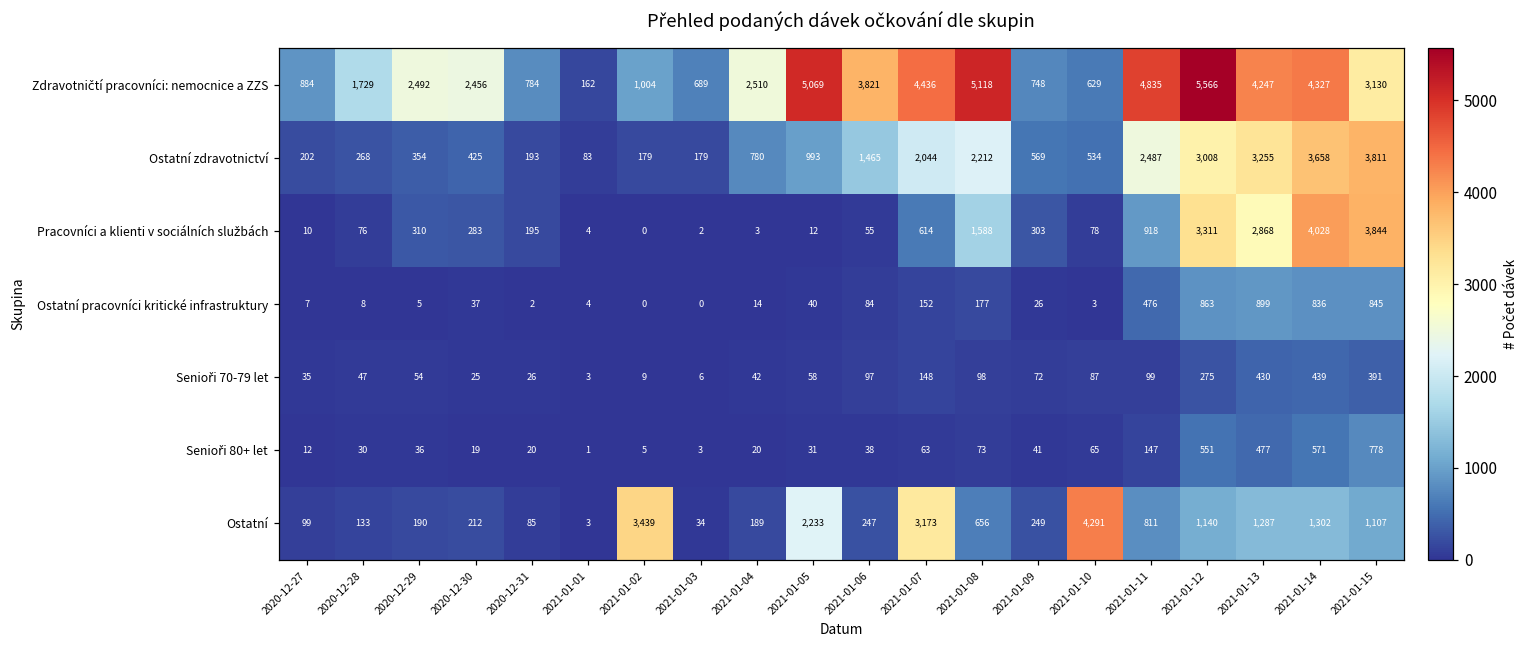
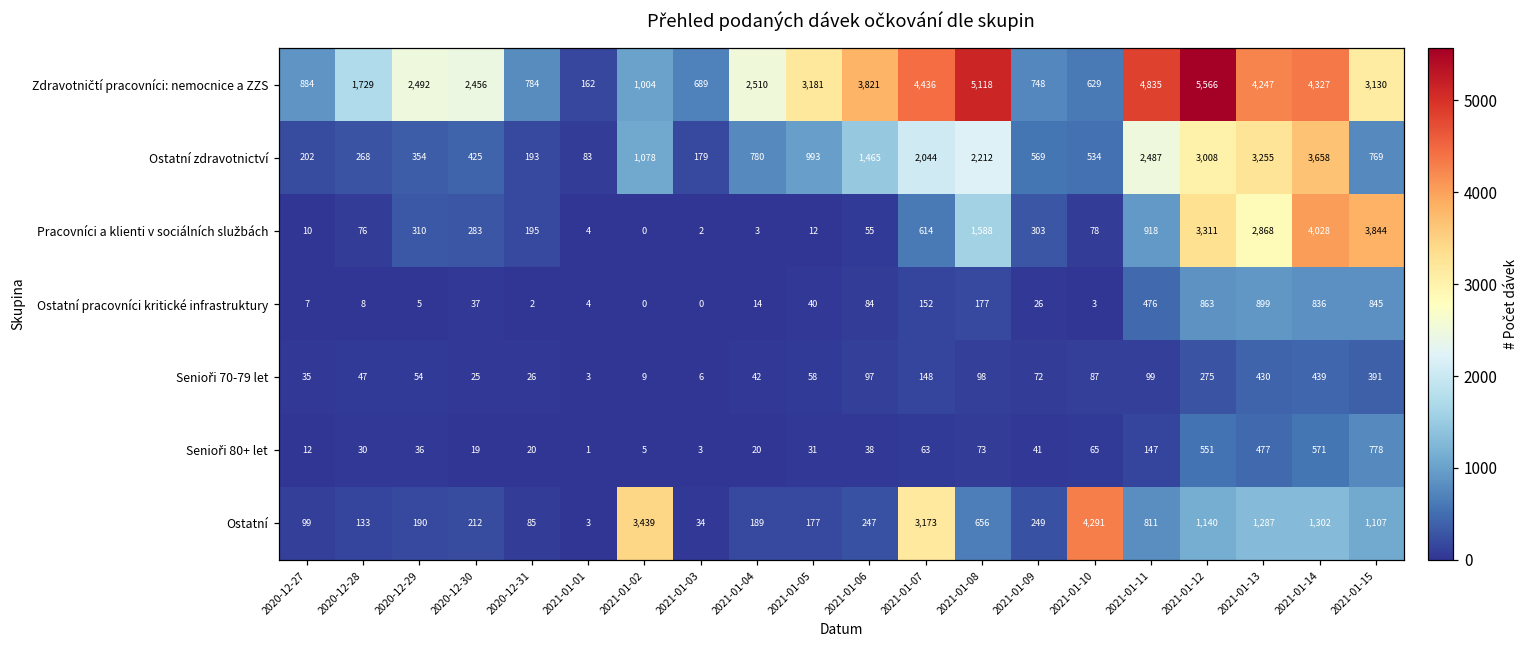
Zdravotničtí pracovníci: nemocnice a ZZS, 2021-01-05: 5,069 -> 3,181
Ostatní zdravotnictví, 2021-01-02: 179 -> 1,078
Ostatní zdravotnictví, 2021-01-15: 3,811 -> 769
Ostatní, 2021-01-05: 2,233 -> 177
